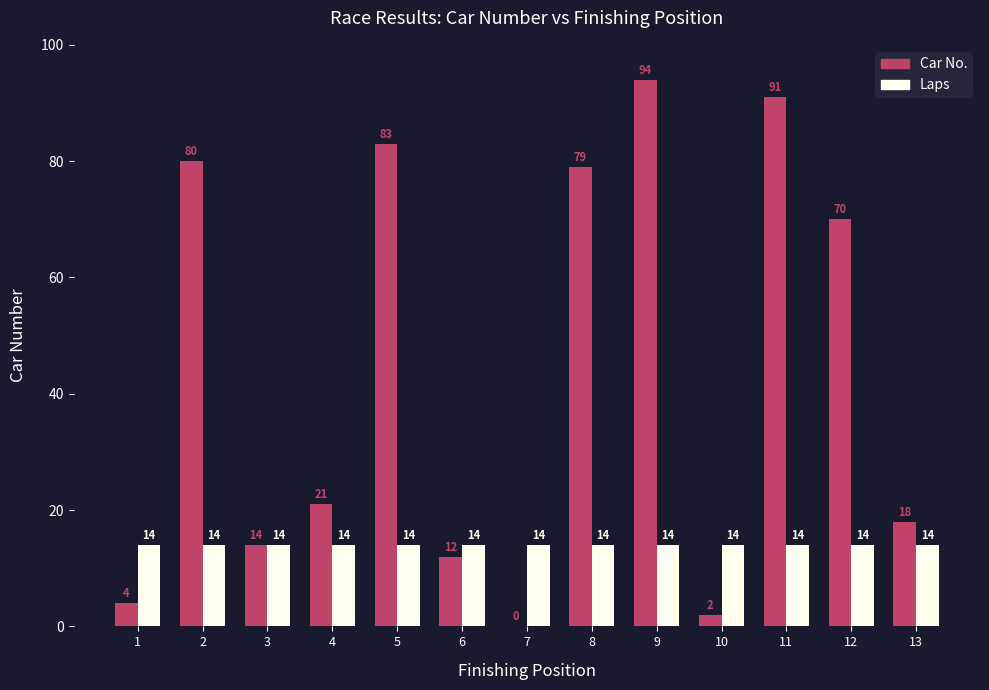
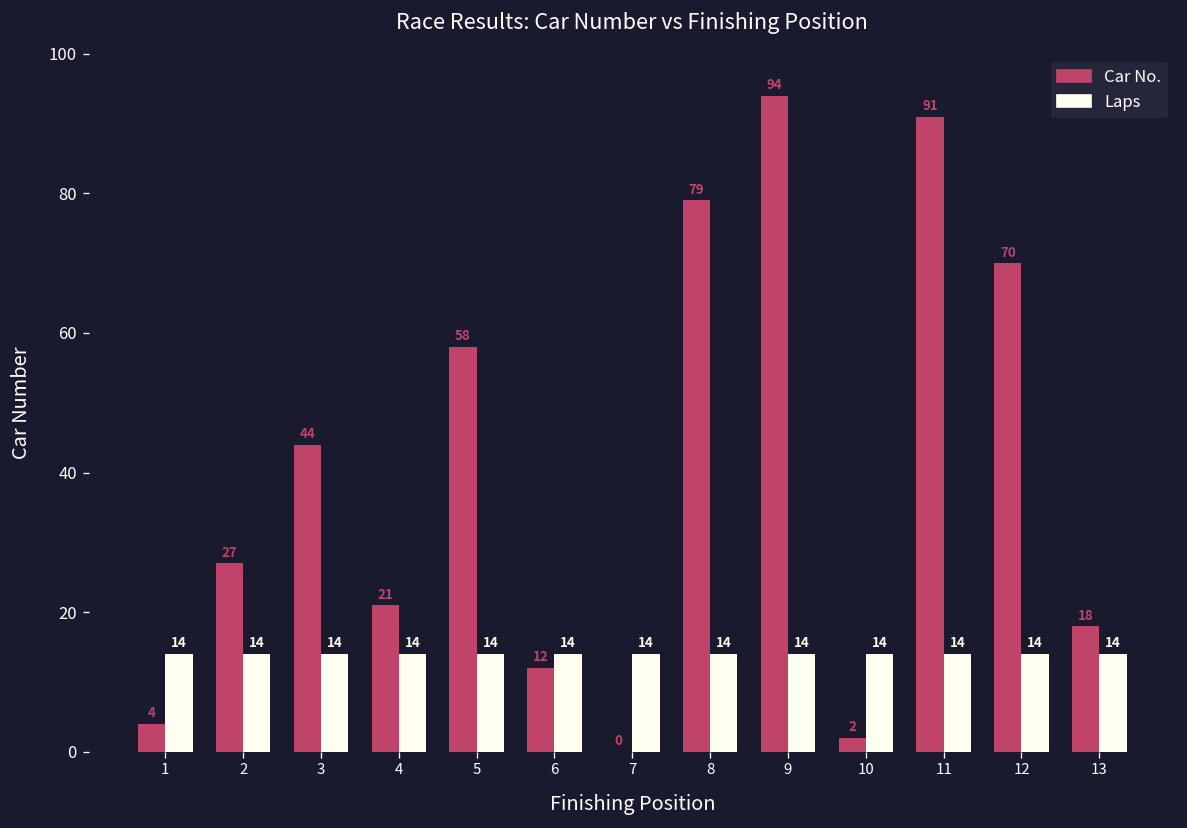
Car No., 2: 80 -> 27
Car No., 3: 14 -> 44
Car No., 5: 83 -> 58
